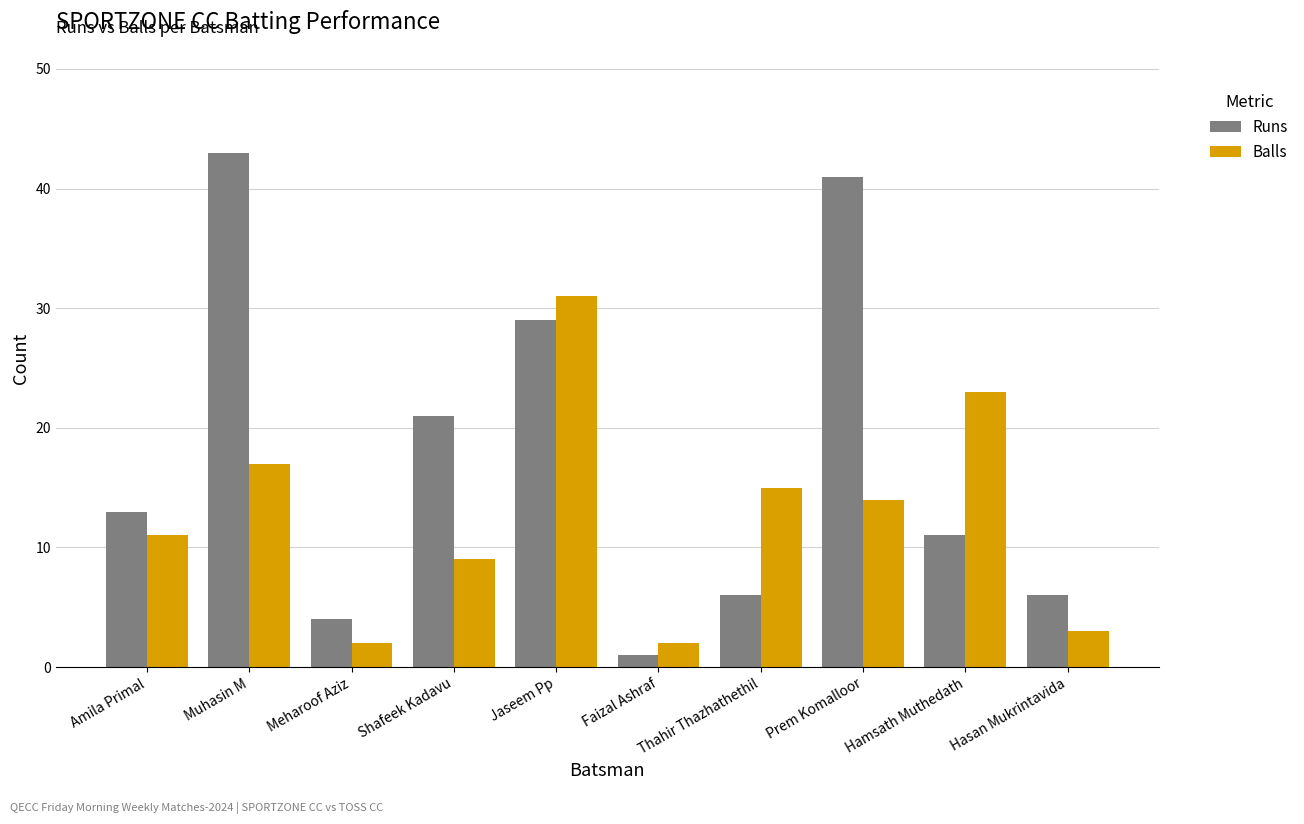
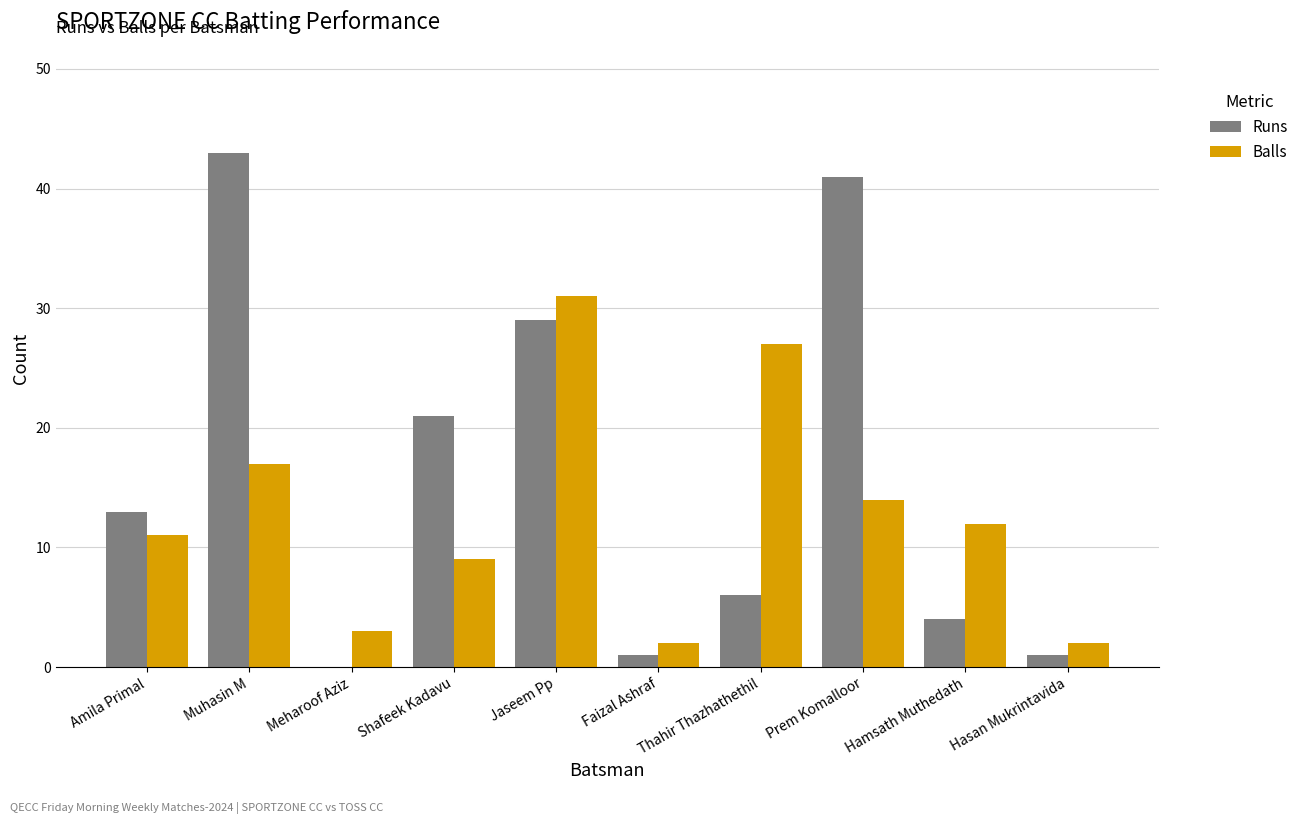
Runs, Meharoof Aziz: 4 -> 0
Balls, Meharoof Aziz: 2 -> 3
Balls, Thahir Thazhathethil: 15 -> 27
Runs, Hamsath Muthedath: 11 -> 4
Balls, Hamsath Muthedath: 23 -> 12
Runs, Hasan Mukrintavida: 6 -> 1
Balls, Hasan Mukrintavida: 3 -> 2
